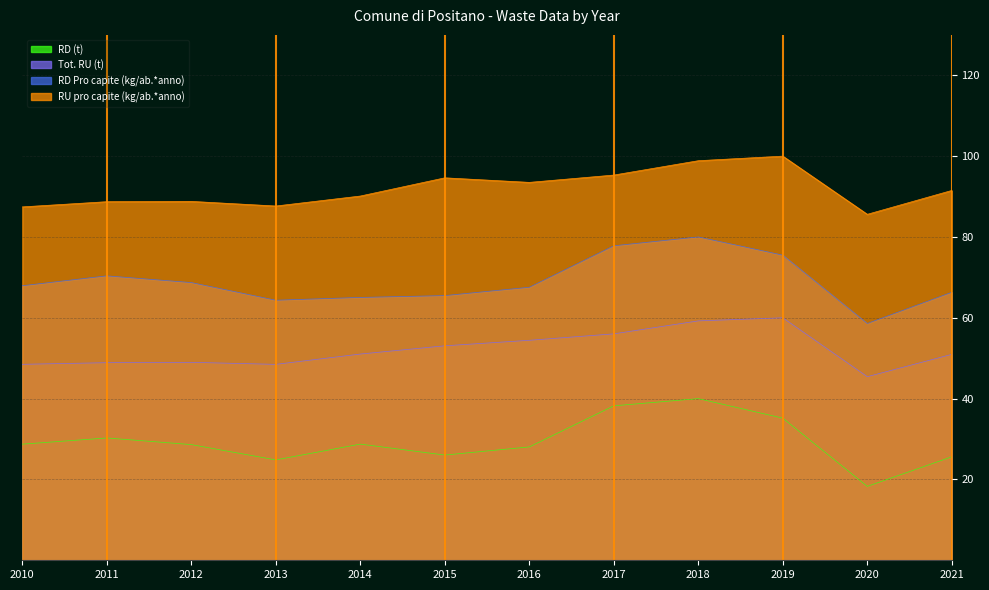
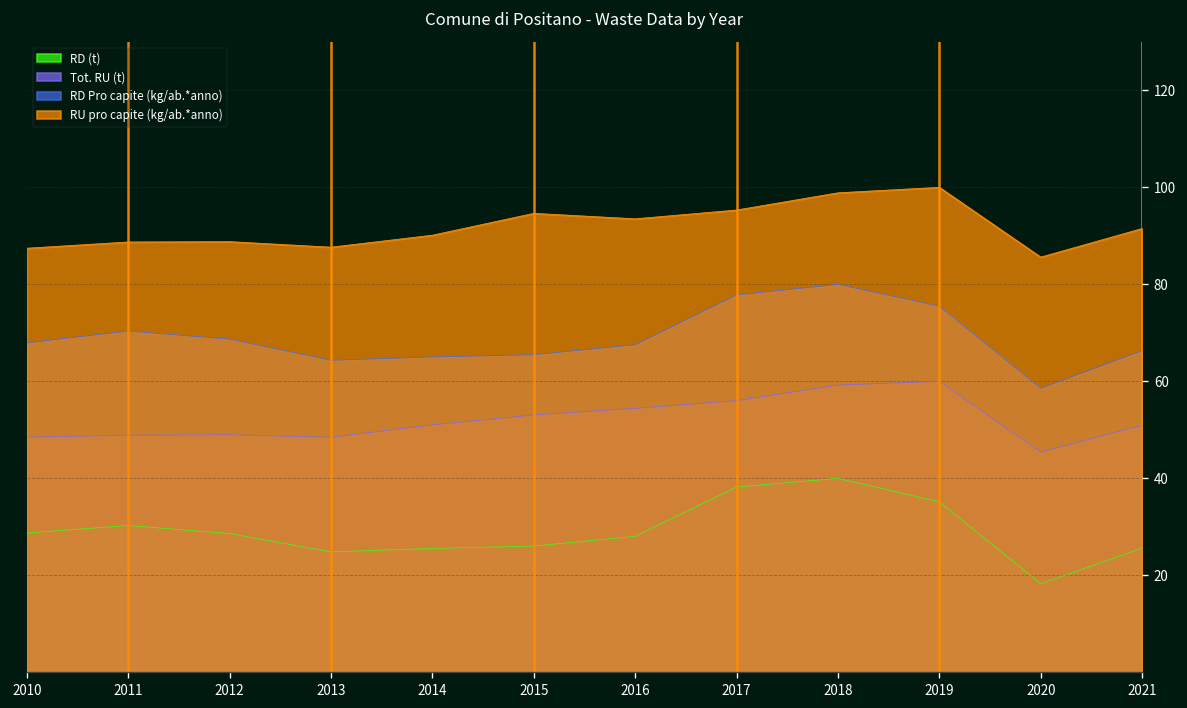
RD (t), 2014: 29 -> 26
